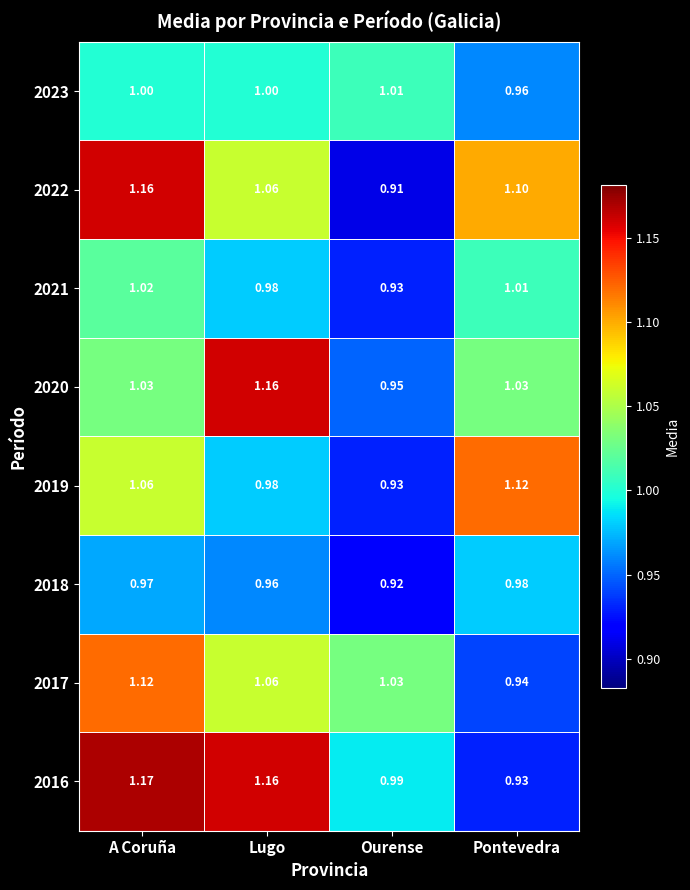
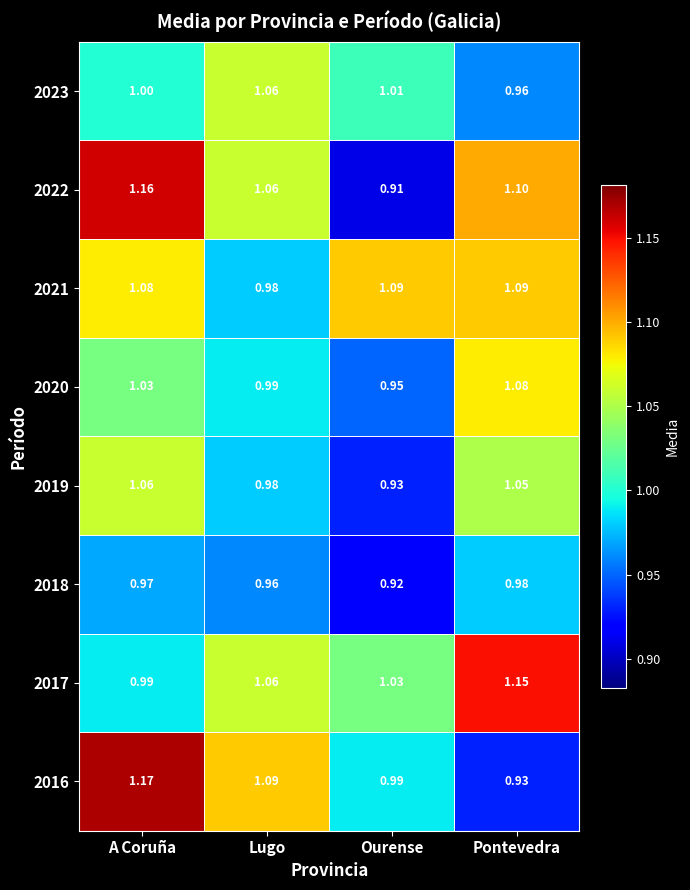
2023, Lugo: 1.00 -> 1.06
2021, A Coruña: 1.02 -> 1.08
2021, Ourense: 0.93 -> 1.09
2021, Pontevedra: 1.01 -> 1.09
2020, Lugo: 1.16 -> 0.99
2020, Pontevedra: 1.03 -> 1.08
2019, Pontevedra: 1.12 -> 1.05
2017, A Coruña: 1.12 -> 0.99
2017, Pontevedra: 0.94 -> 1.15
2016, Lugo: 1.16 -> 1.09
